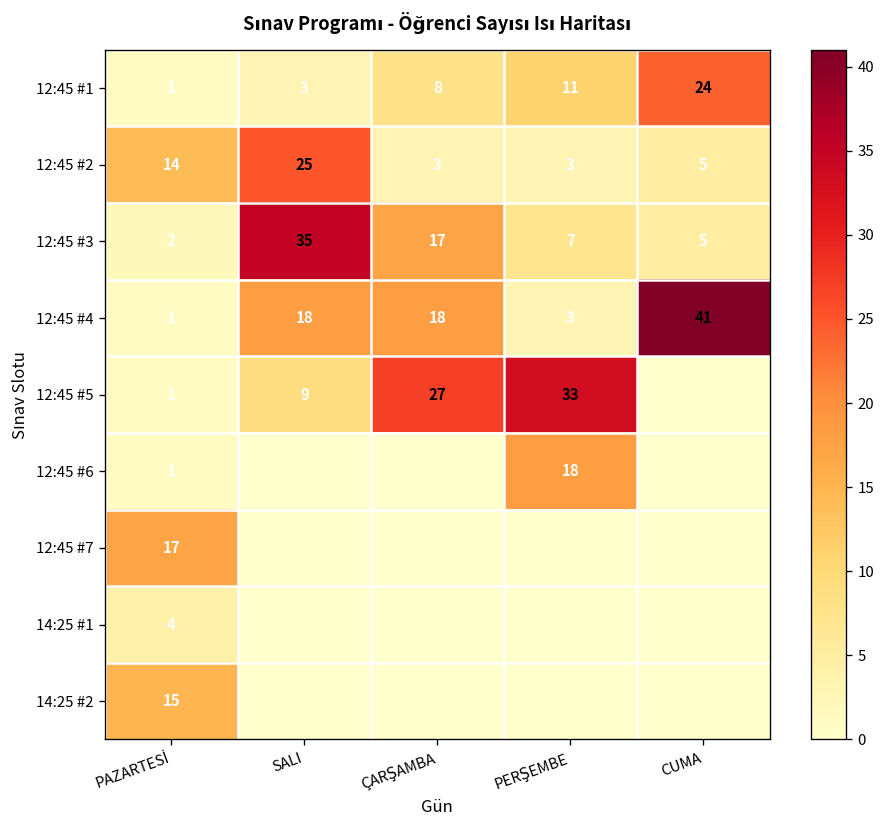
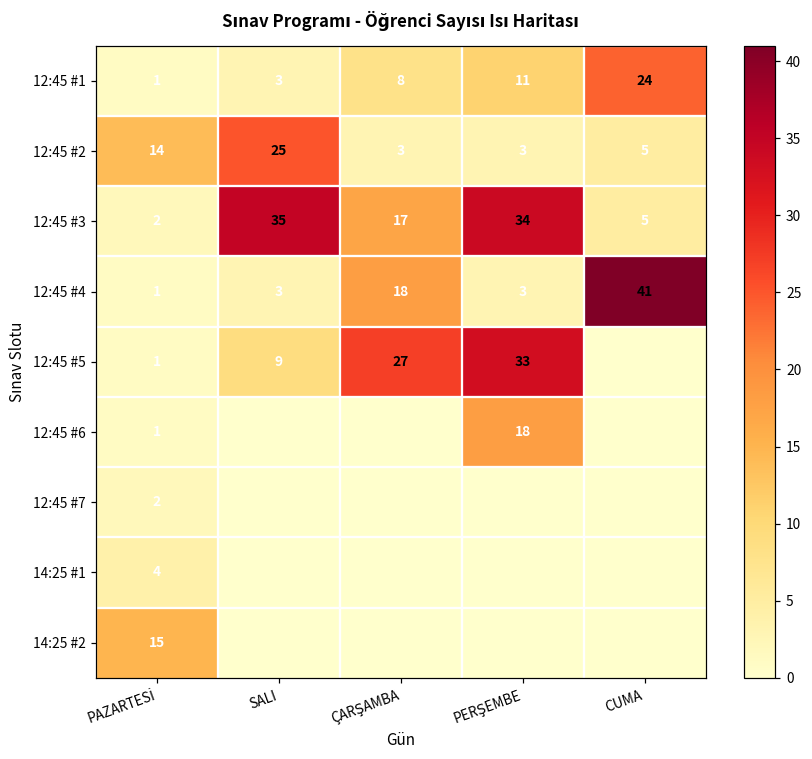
12:45 #3, PERŞEMBE: 7 -> 34
12:45 #4, SALI: 18 -> 3
12:45 #7, PAZARTESİ: 17 -> 2
